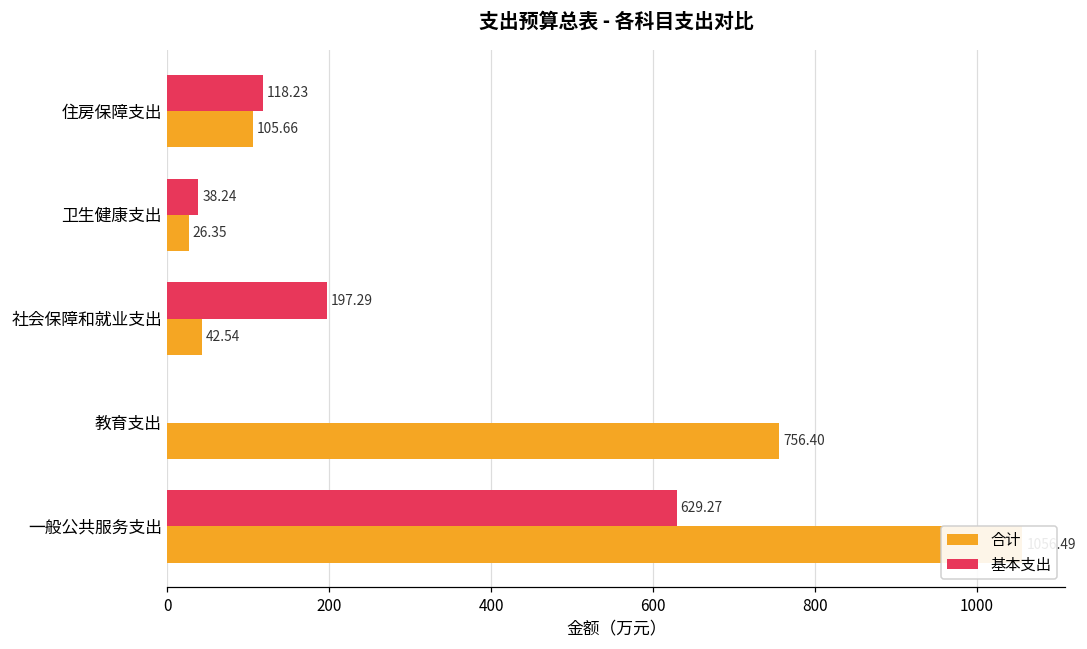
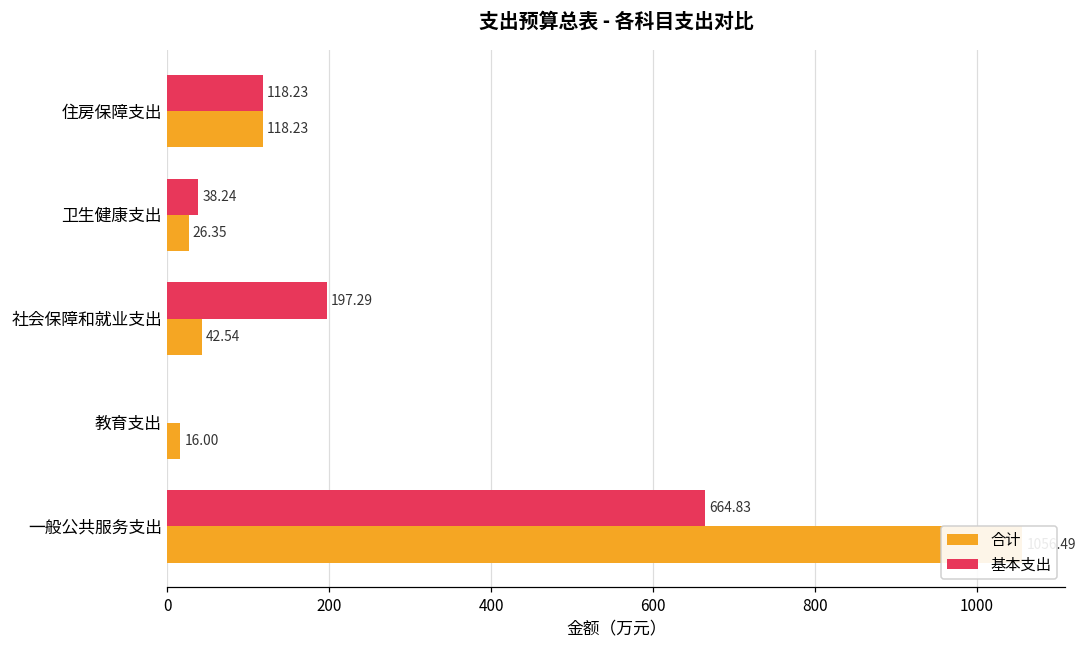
合计, 住房保障支出: 105.66 -> 118.23
合计, 教育支出: 756.40 -> 16.00
基本支出, 一般公共服务支出: 629.27 -> 664.83
